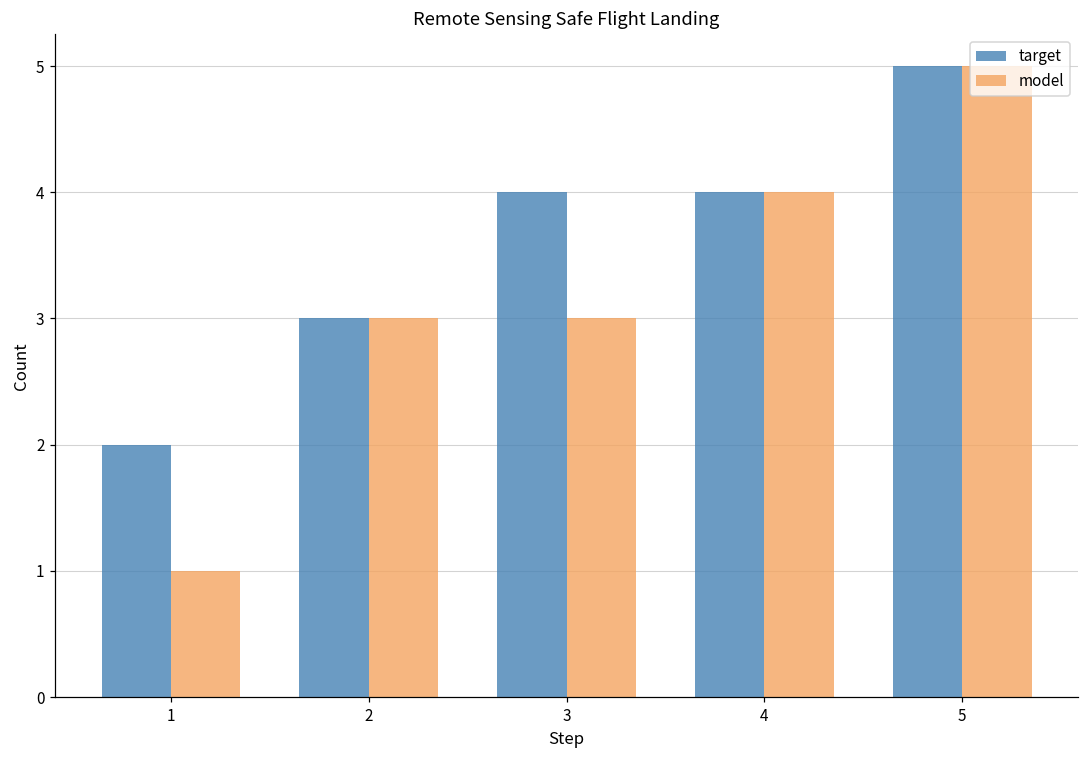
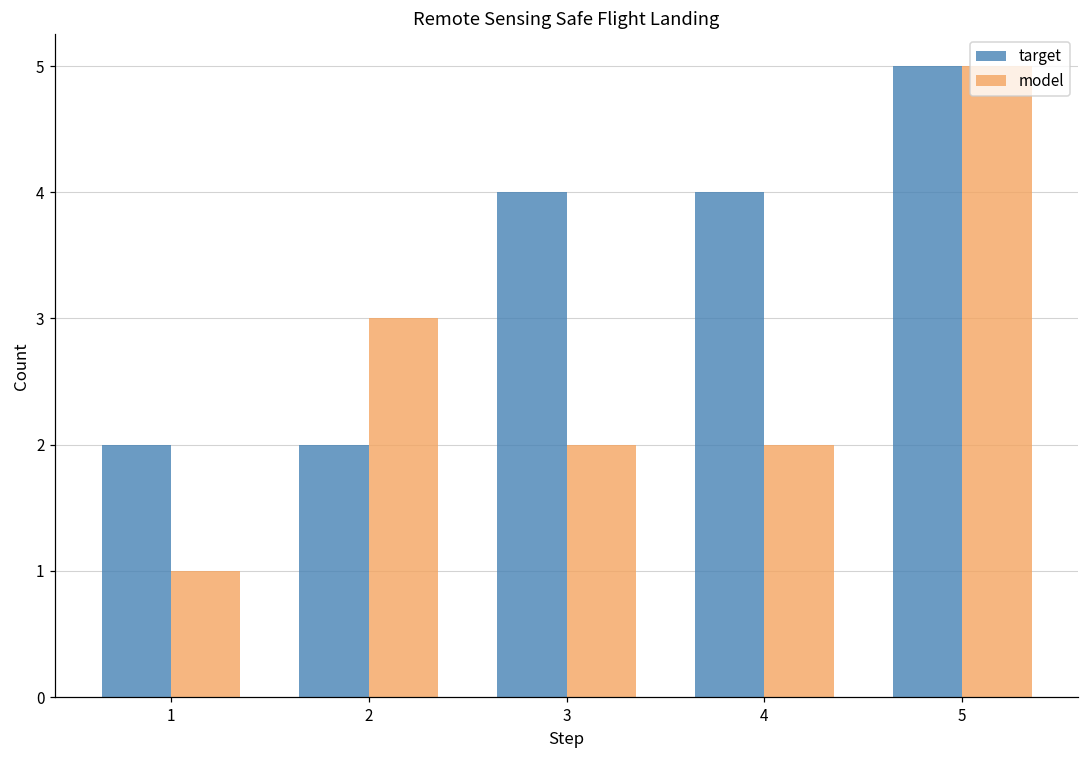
target, 2: 3 -> 2
model, 3: 3 -> 2
model, 4: 4 -> 2
